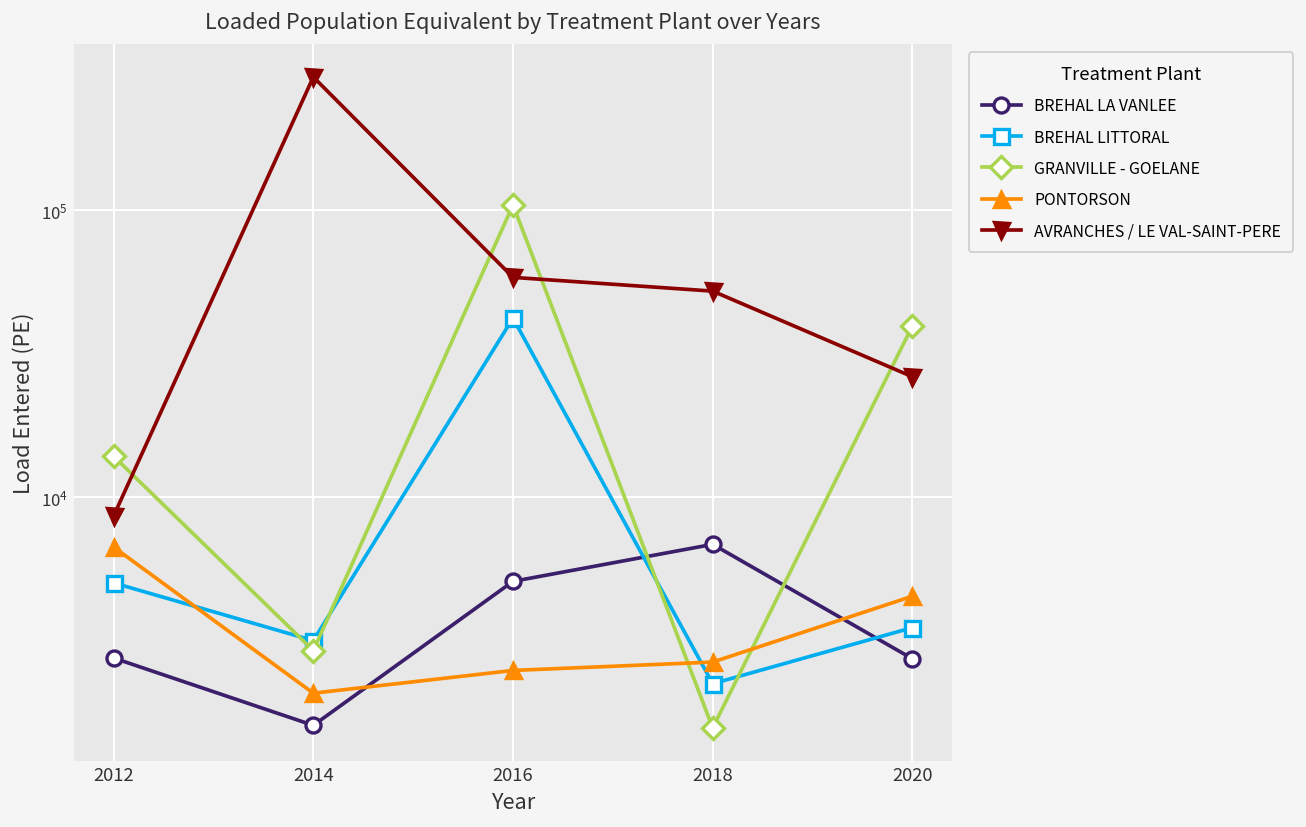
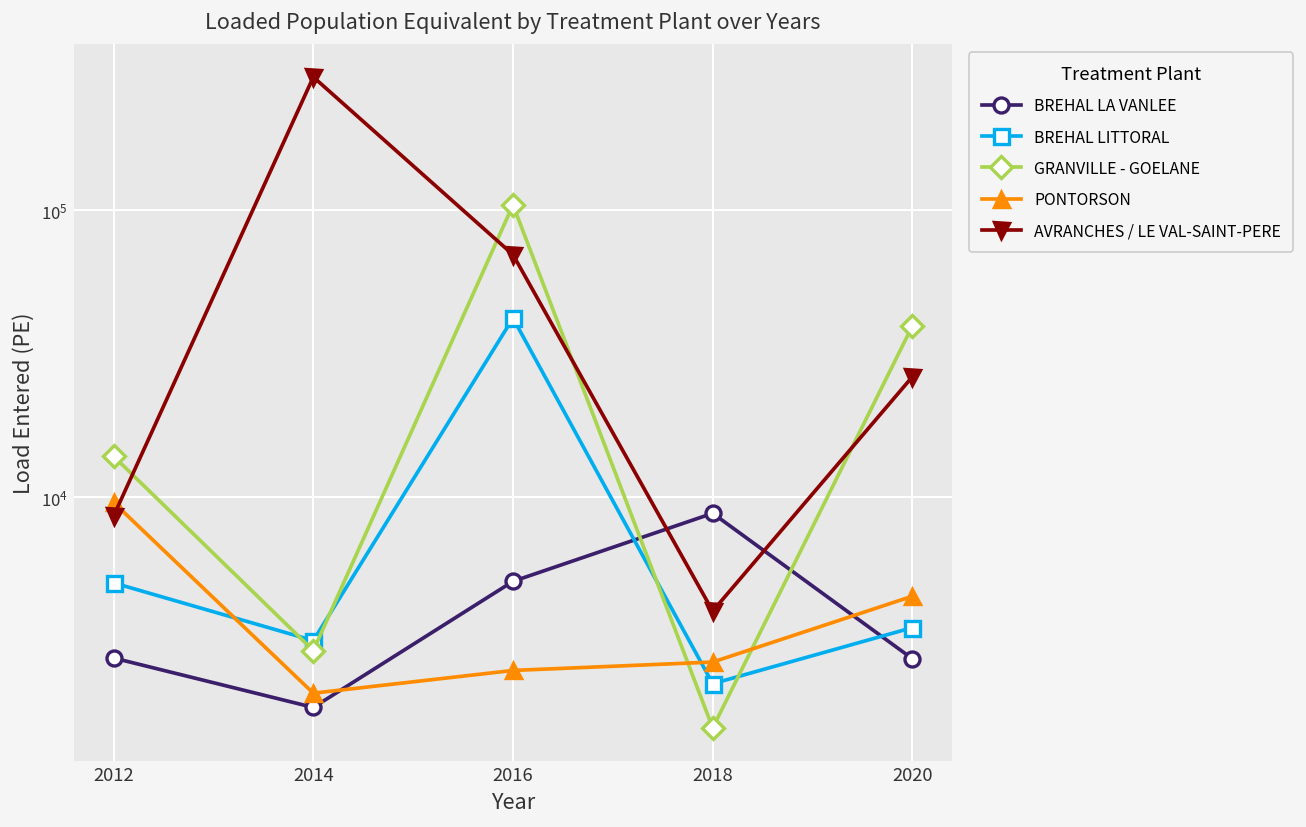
PONTORSON, 2012: 6700 -> 9600
BREHAL LA VANLEE, 2014: 1600 -> 1900
AVRANCHES / LE VAL-SAINT-PERE, 2016: 58000 -> 70000
BREHAL LA VANLEE, 2018: 6800 -> 8800
AVRANCHES / LE VAL-SAINT-PERE, 2018: 52000 -> 4000
